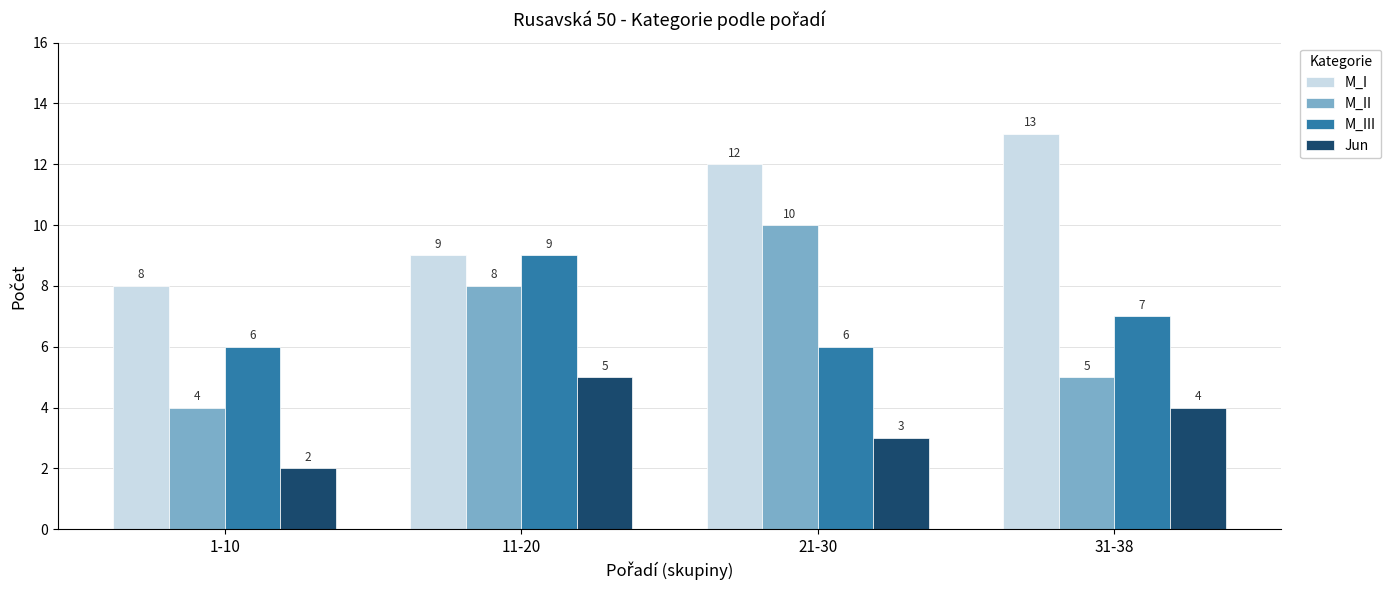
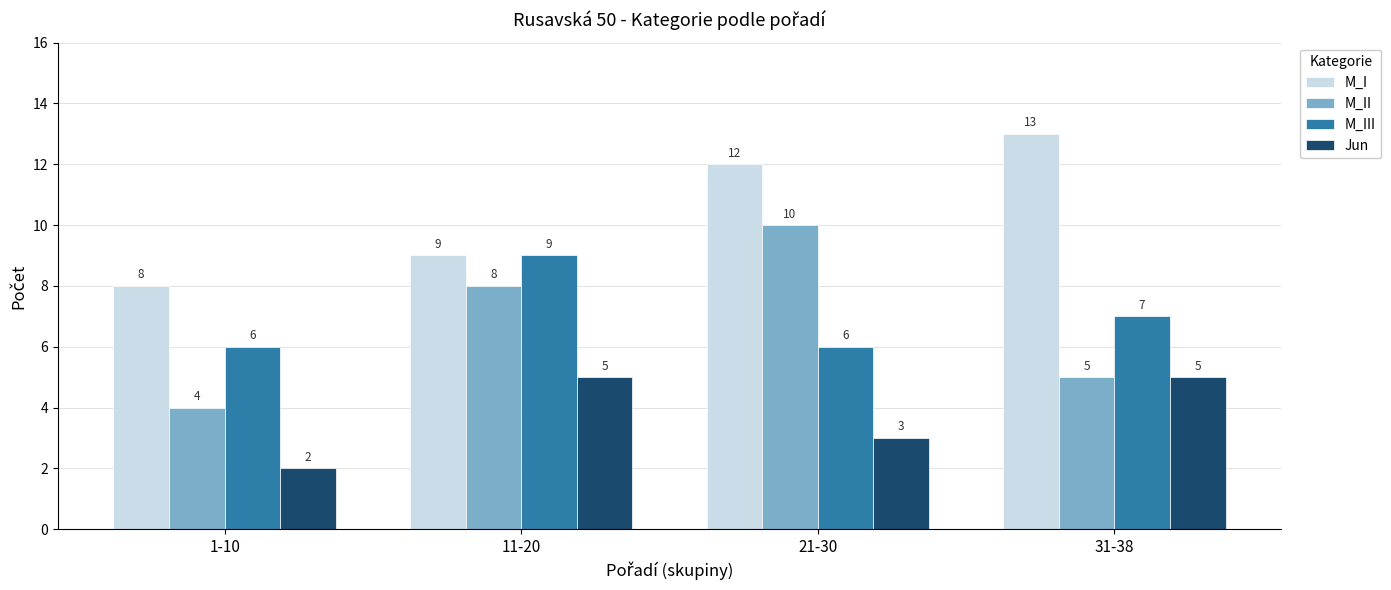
Jun, 31-38: 4 -> 5
